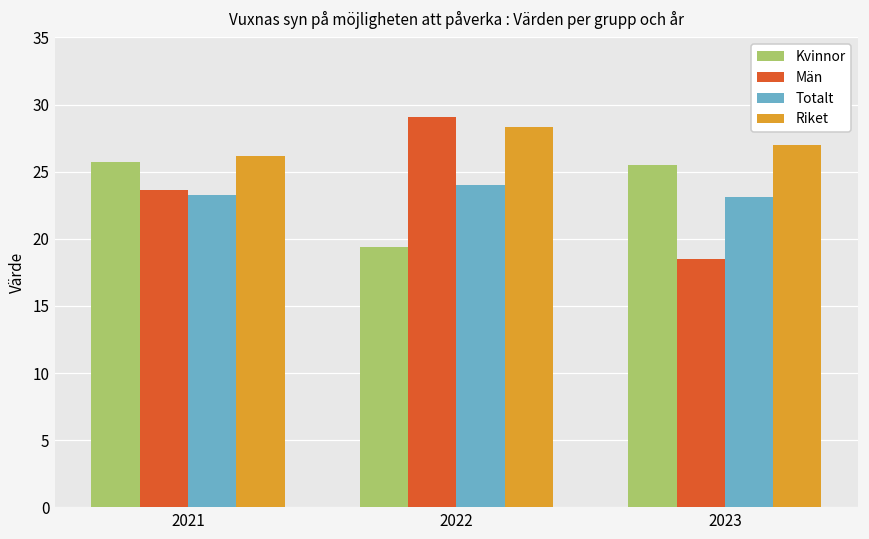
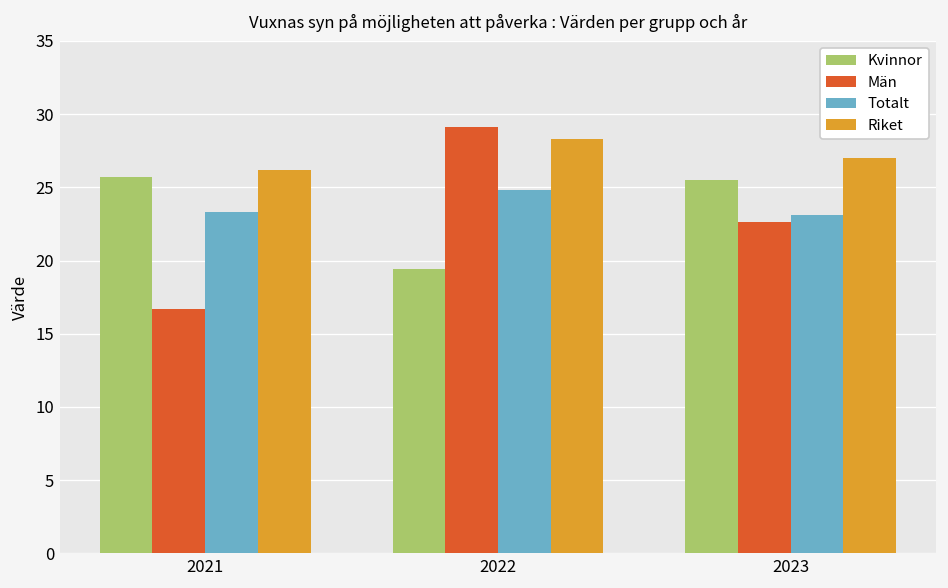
Män, 2021: 23.6 -> 16.7
Totalt, 2022: 24.0 -> 24.8
Män, 2023: 18.5 -> 22.6
